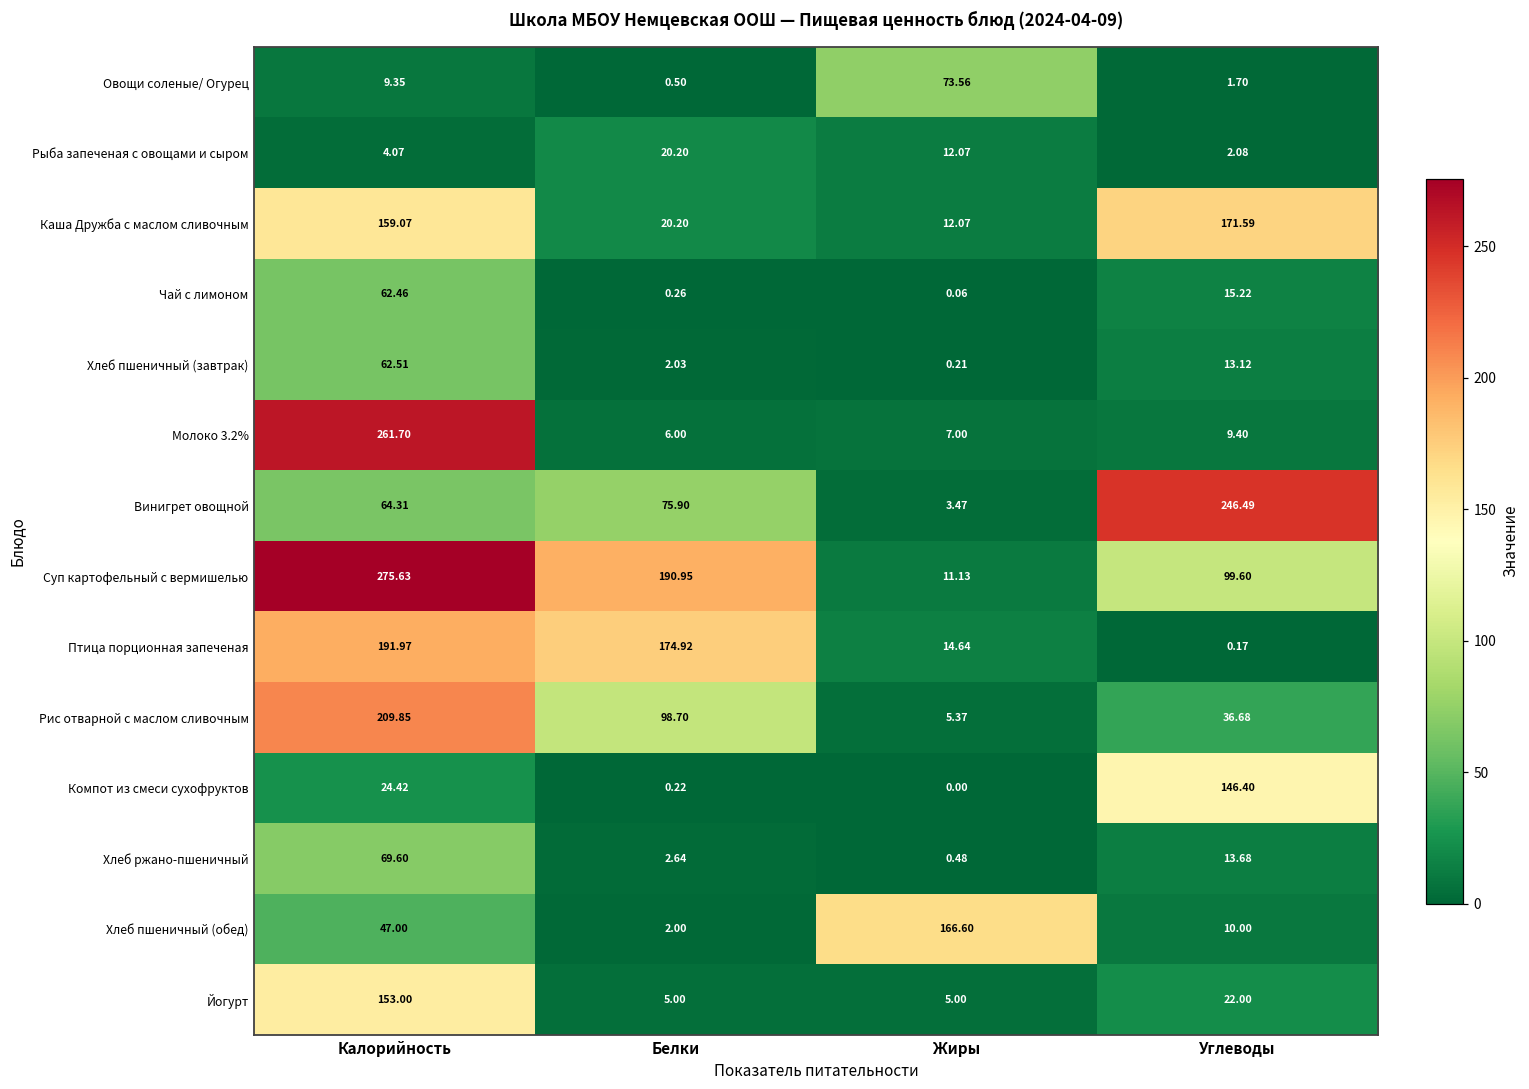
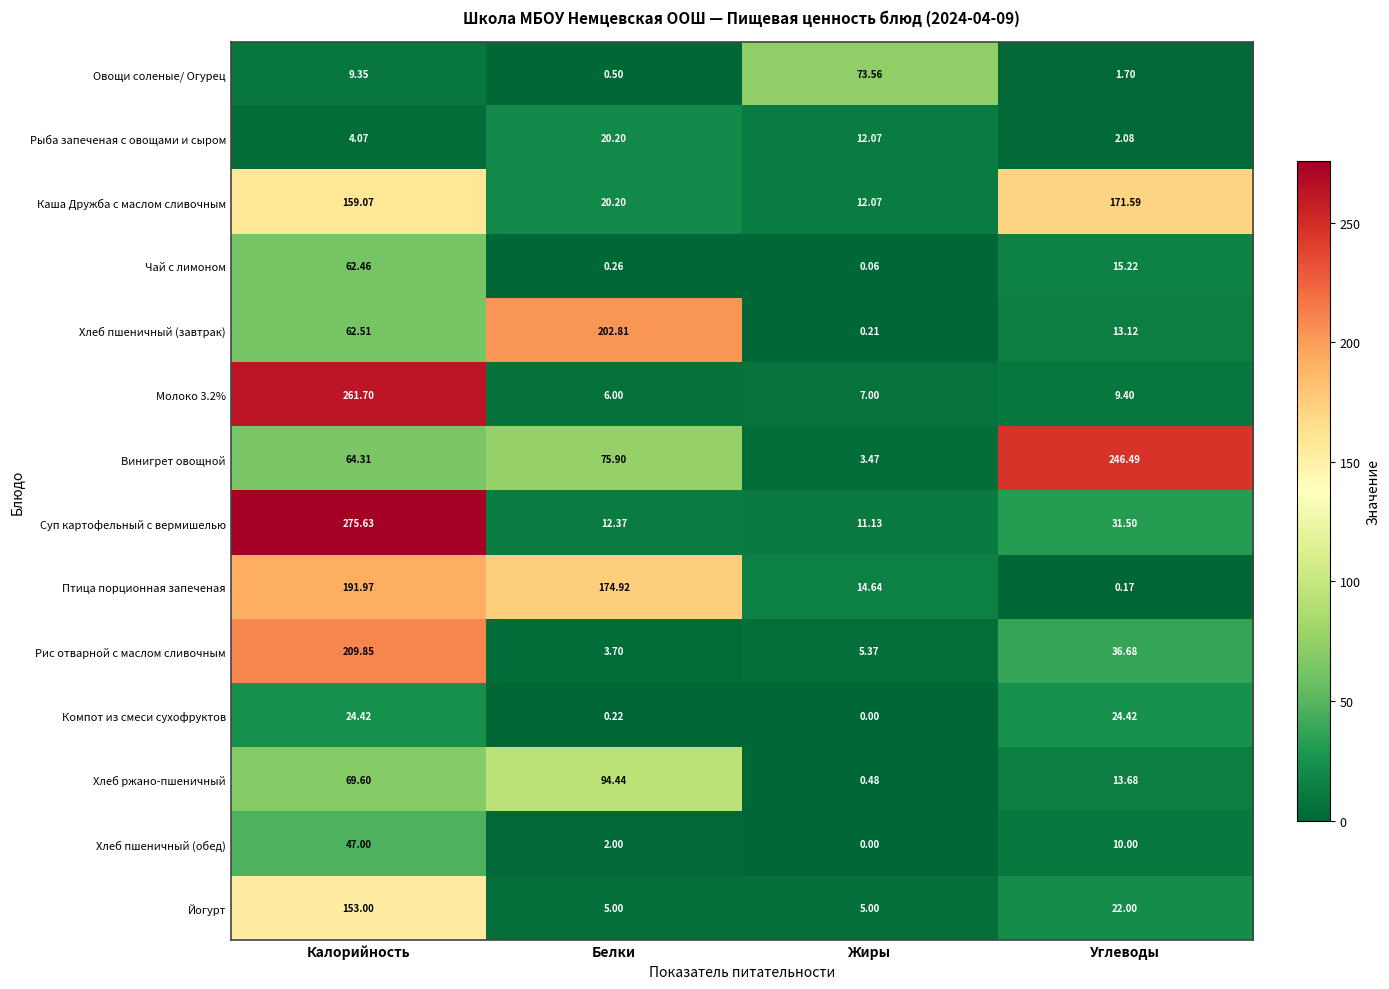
Хлеб пшеничный (завтрак), Белки: 2.03 -> 202.81
Суп картофельный с вермишелью, Белки: 190.95 -> 12.37
Суп картофельный с вермишелью, Углеводы: 99.60 -> 31.50
Рис отварной с маслом сливочным, Белки: 98.70 -> 3.70
Компот из смеси сухофруктов, Углеводы: 146.40 -> 24.42
Хлеб ржано-пшеничный, Белки: 2.64 -> 94.44
Хлеб пшеничный (обед), Жиры: 166.60 -> 0.00
